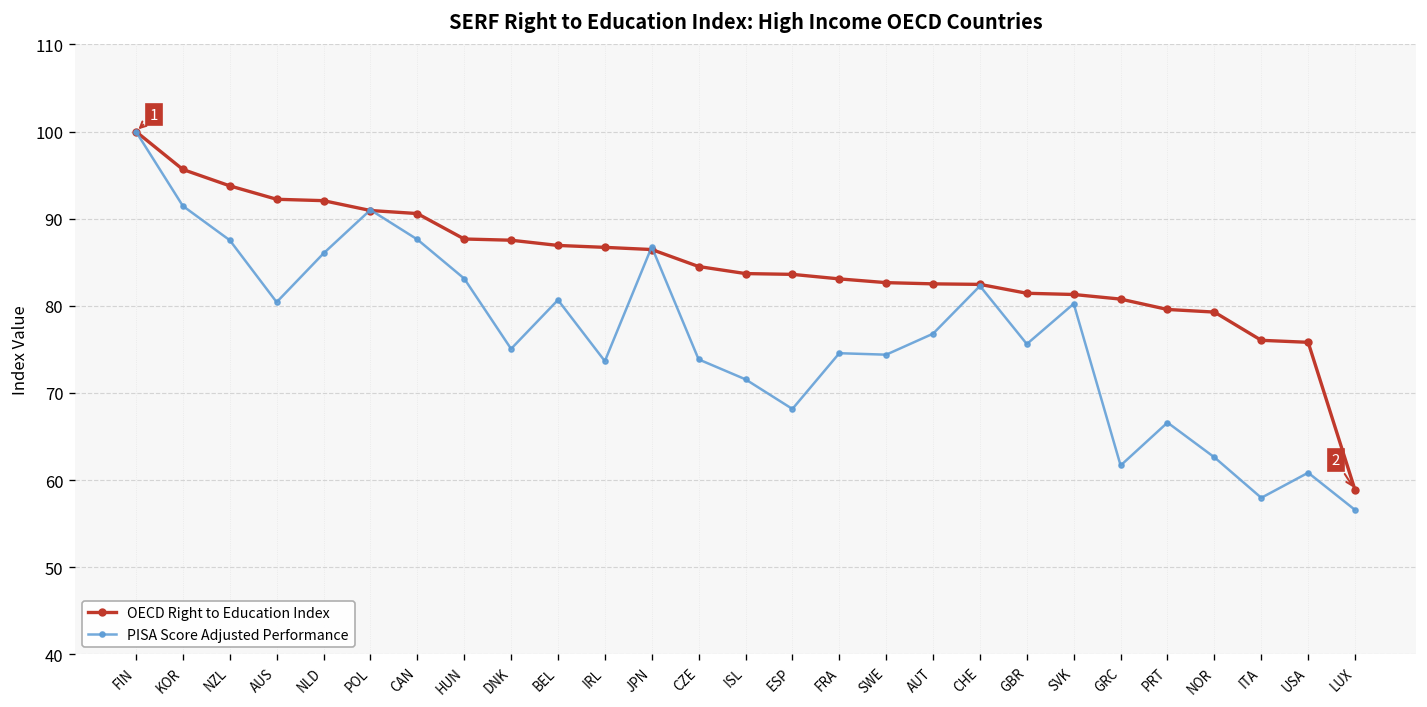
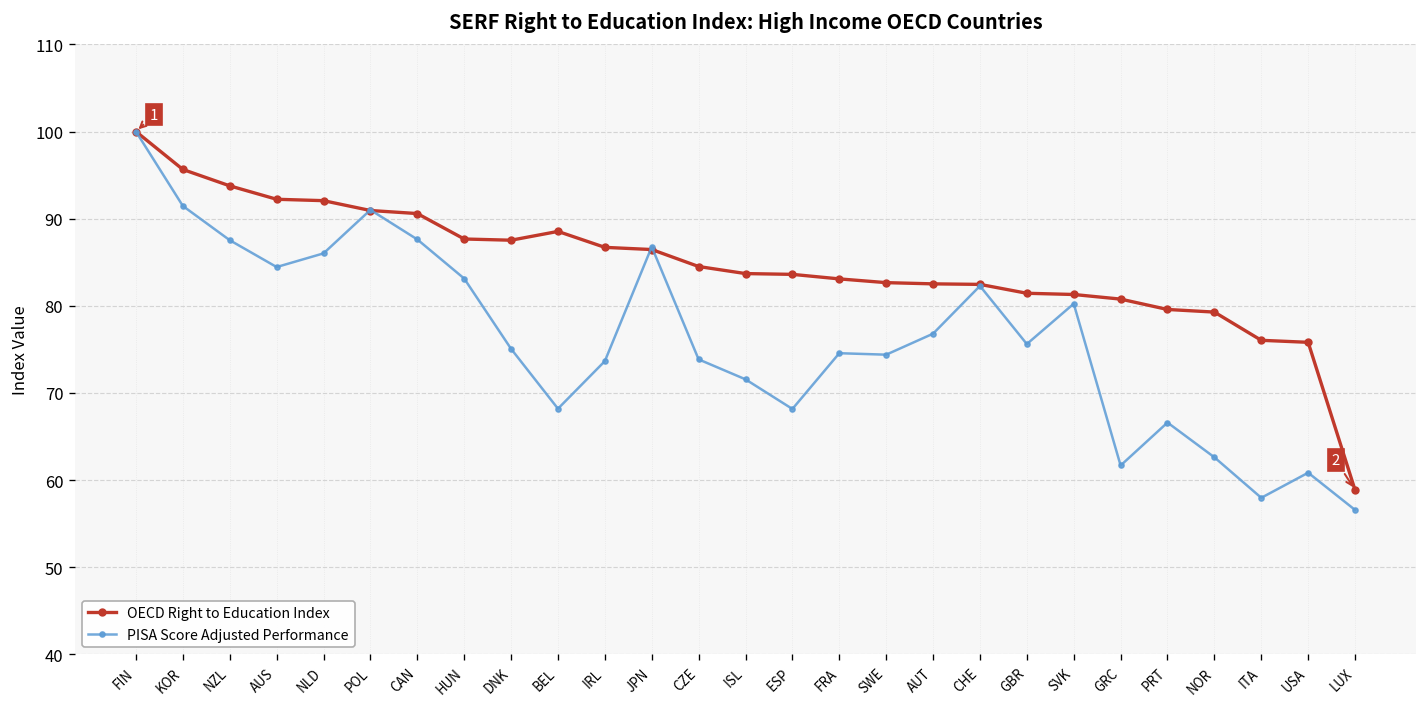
PISA Score Adjusted Performance, AUS: 80 -> 84
OECD Right to Education Index, BEL: 87 -> 89
PISA Score Adjusted Performance, BEL: 81 -> 68
